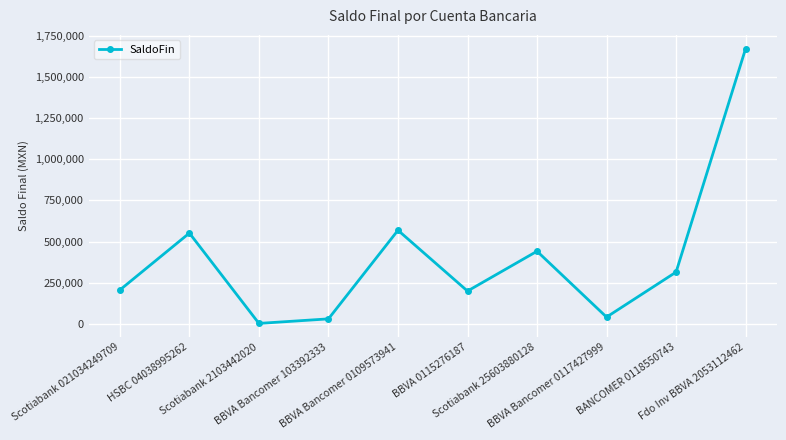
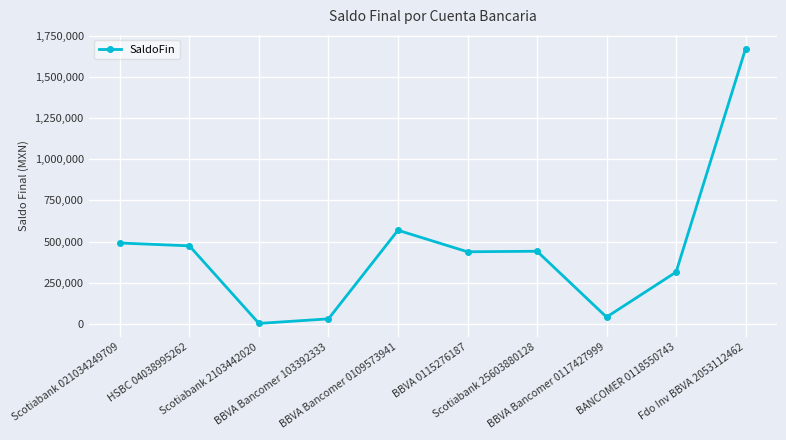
Scotiabank 021034249709: 210,000 -> 490,000
HSBC 04038995262: 550,000 -> 470,000
BBVA 0115276187: 200,000 -> 440,000
